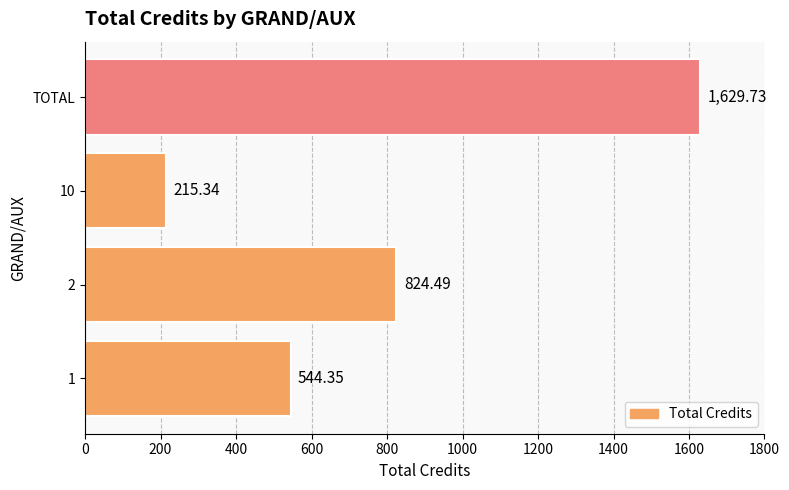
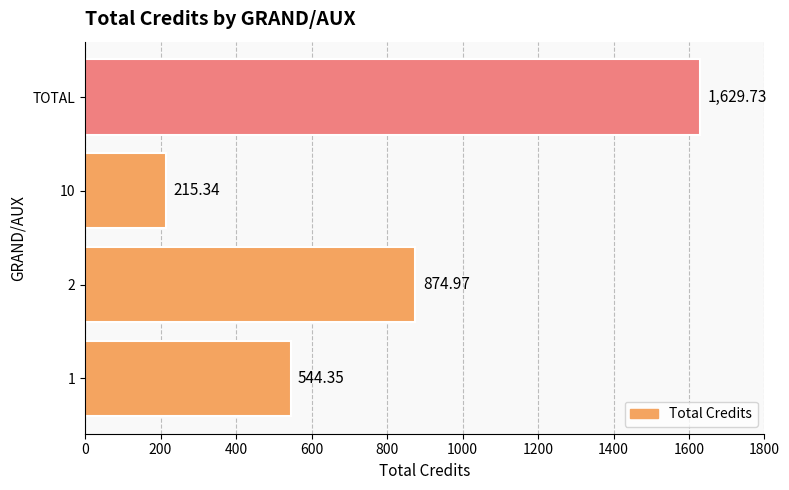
2: 824.49 -> 874.97
